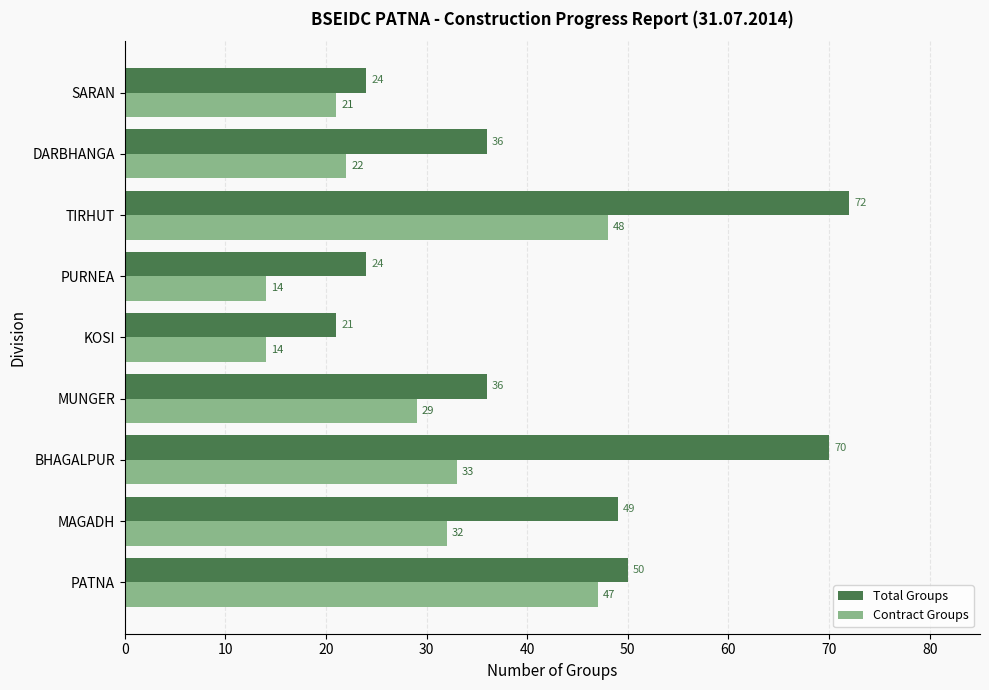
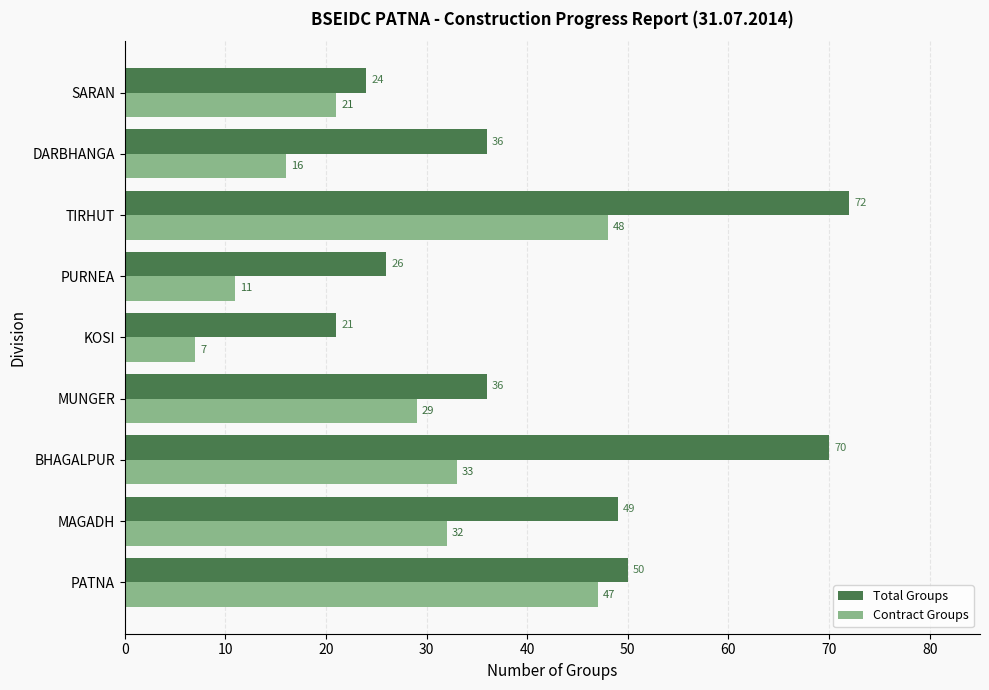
Contract Groups, DARBHANGA: 22 -> 16
Total Groups, PURNEA: 24 -> 26
Contract Groups, PURNEA: 14 -> 11
Contract Groups, KOSI: 14 -> 7
